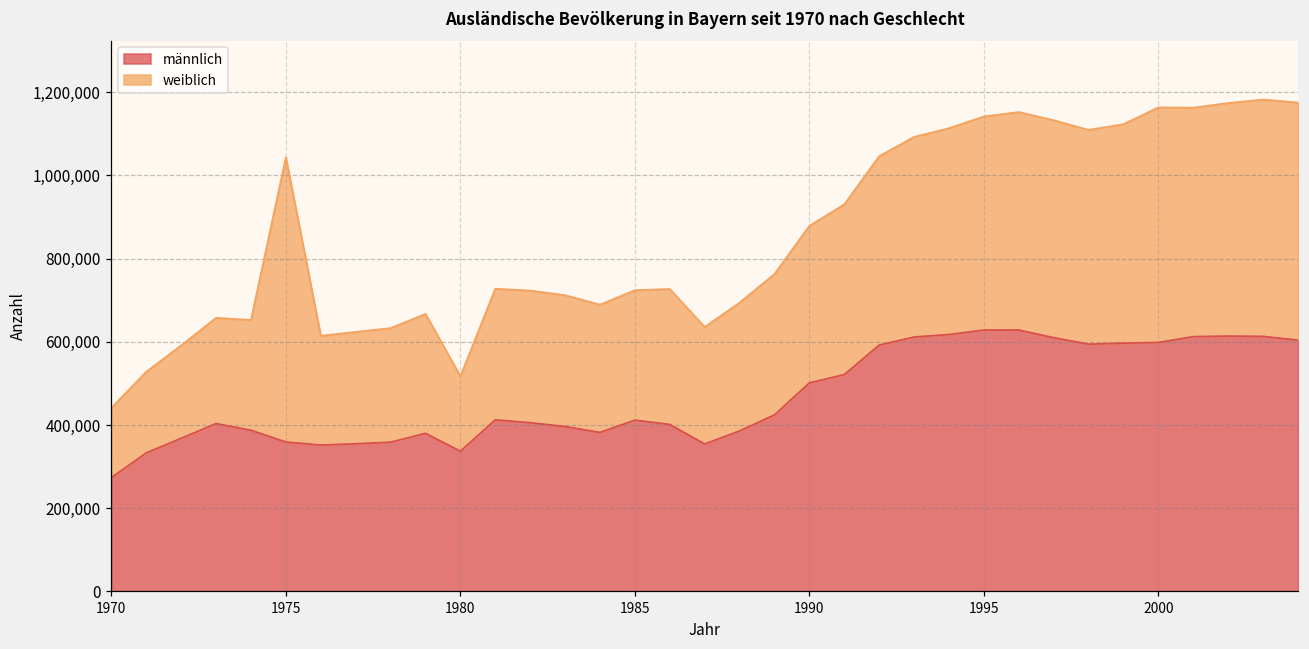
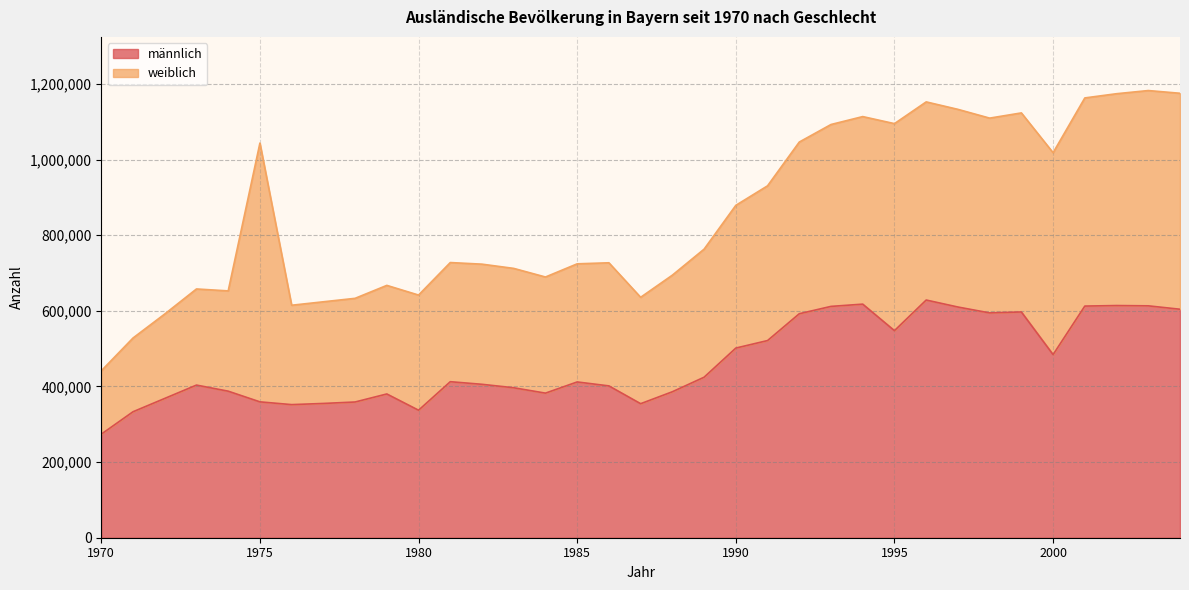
weiblich, 1980: 180,000 -> 300,000
männlich, 1995: 630,000 -> 550,000
weiblich, 1995: 510,000 -> 550,000
männlich, 2000: 600,000 -> 480,000
weiblich, 2000: 570,000 -> 530,000
